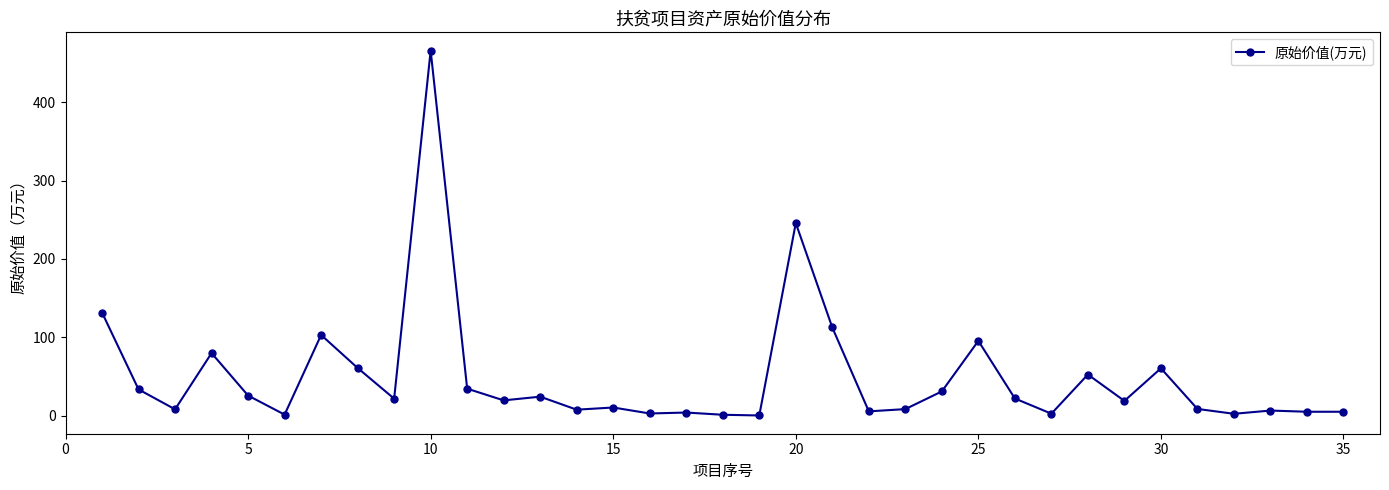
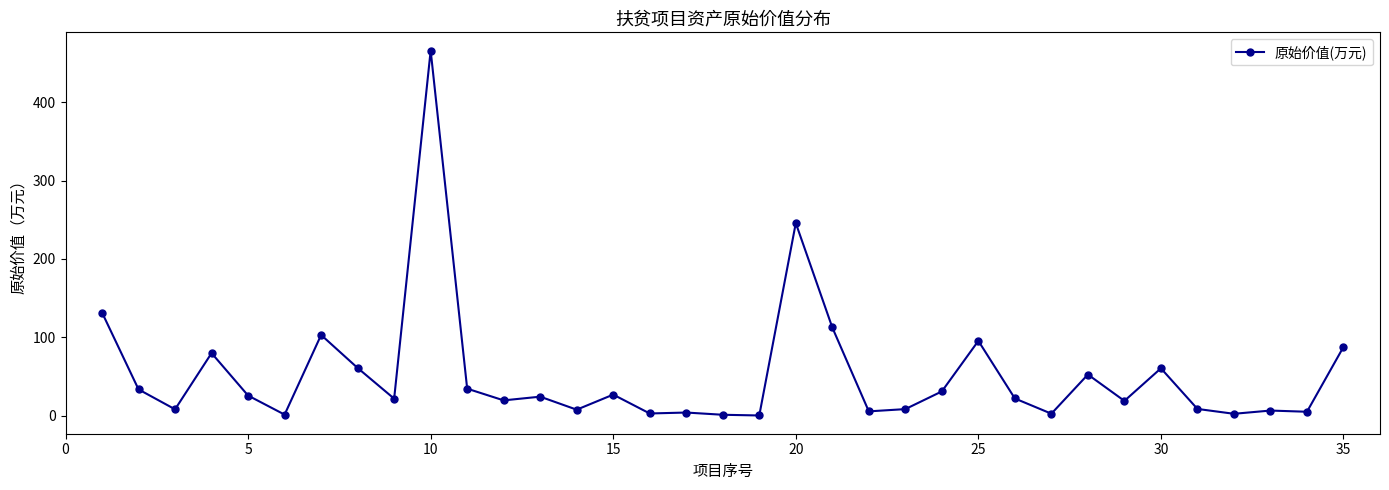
15: 10 -> 30
35: 10 -> 90
